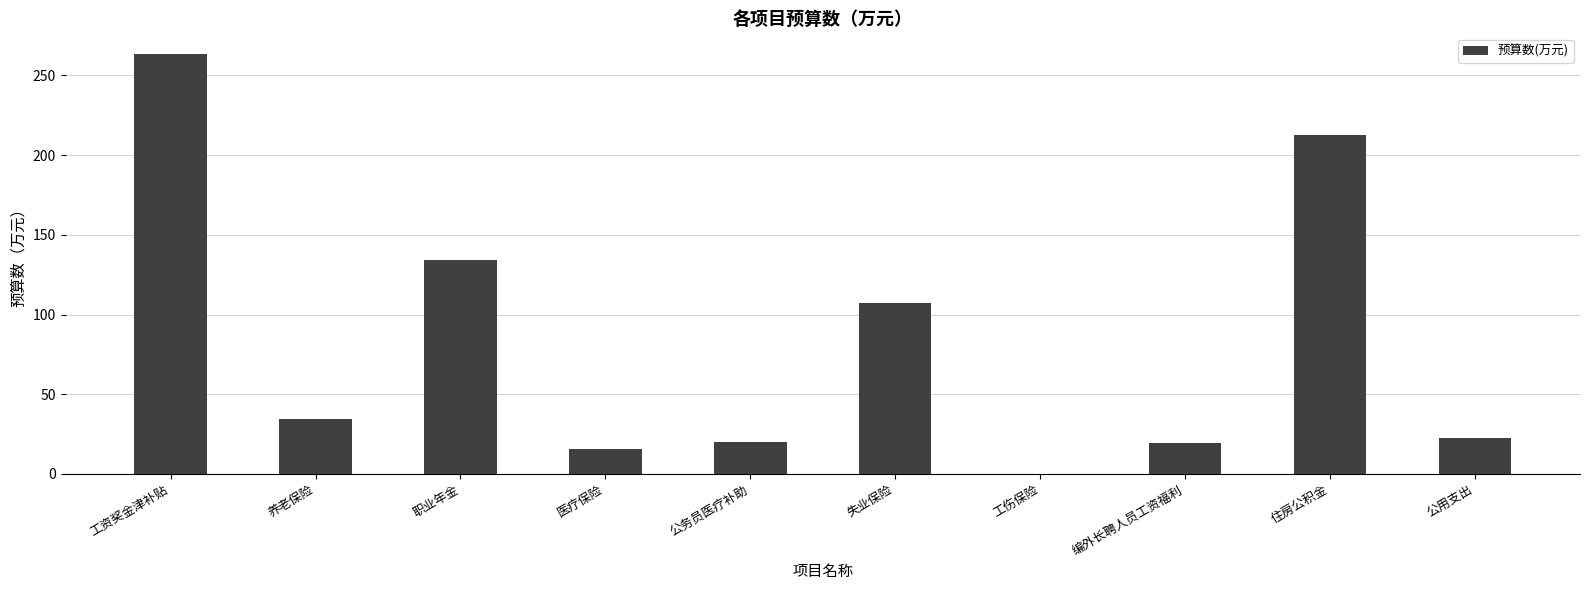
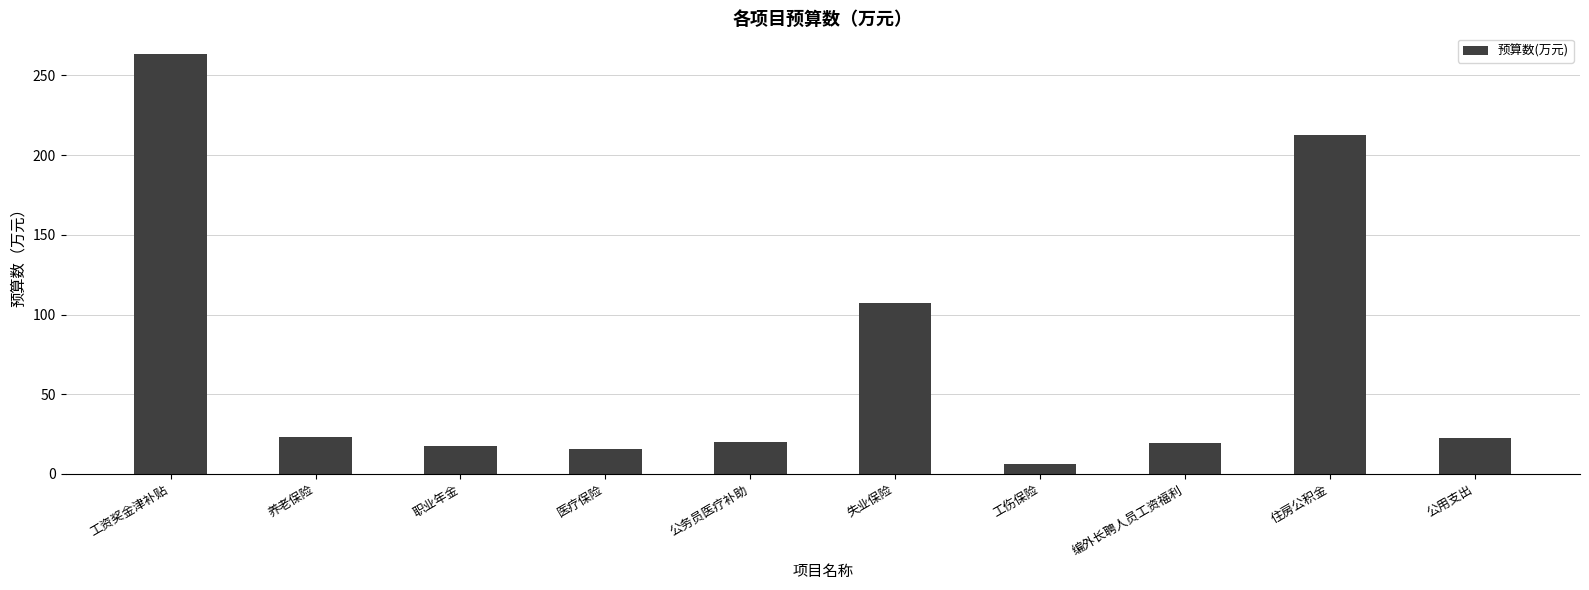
养老保险: 35 -> 23
职业年金: 134 -> 17
工伤保险: 0 -> 7
